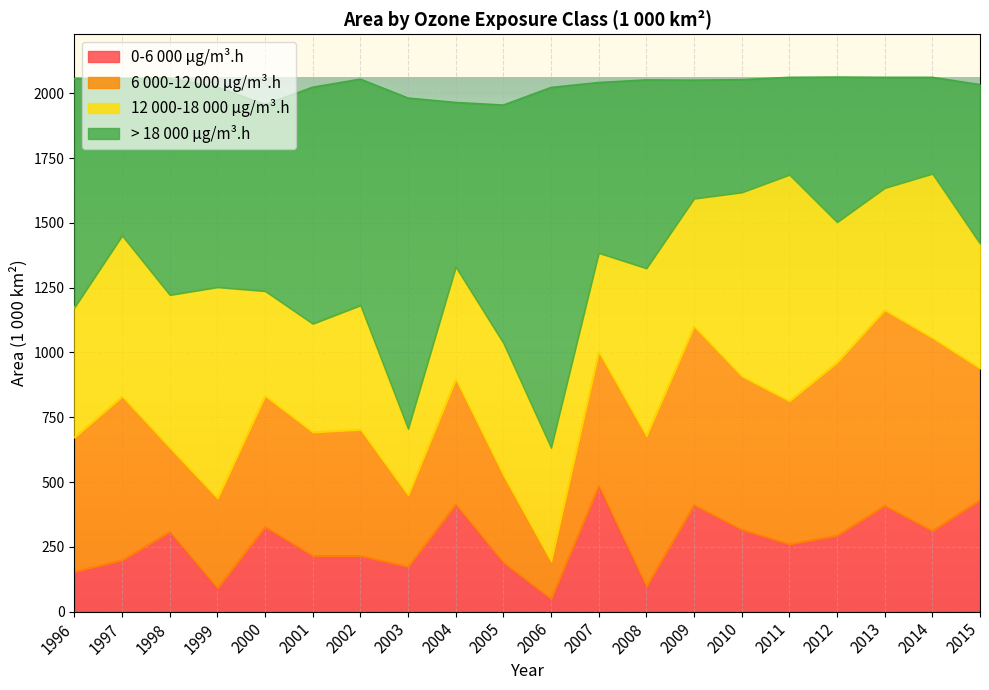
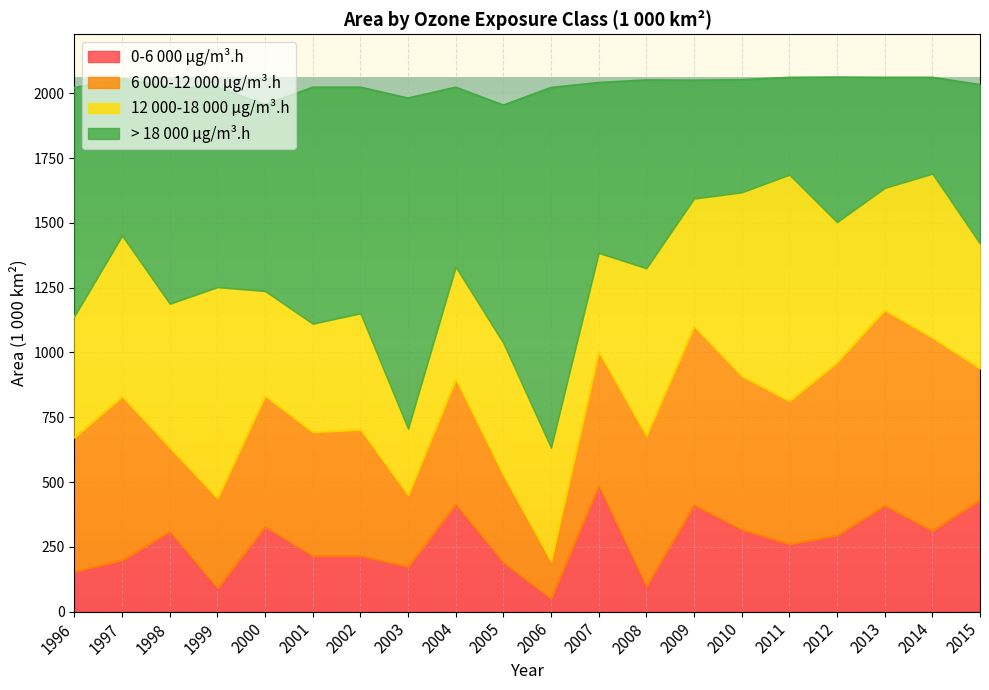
12 000-18 000 µg/m³.h, 1996: 500 -> 470
12 000-18 000 µg/m³.h, 1998: 590 -> 560
12 000-18 000 µg/m³.h, 2002: 480 -> 450
> 18 000 µg/m³.h, 2004: 640 -> 690
